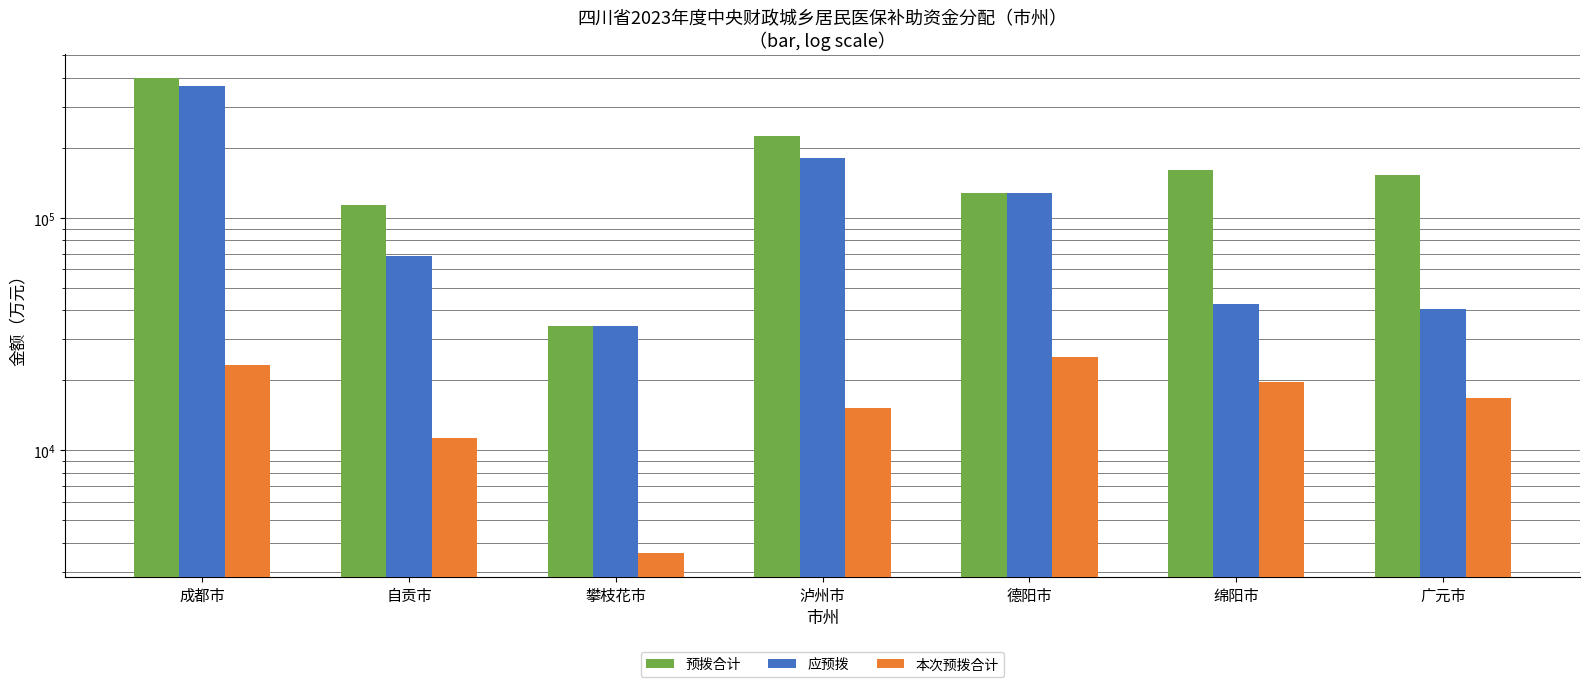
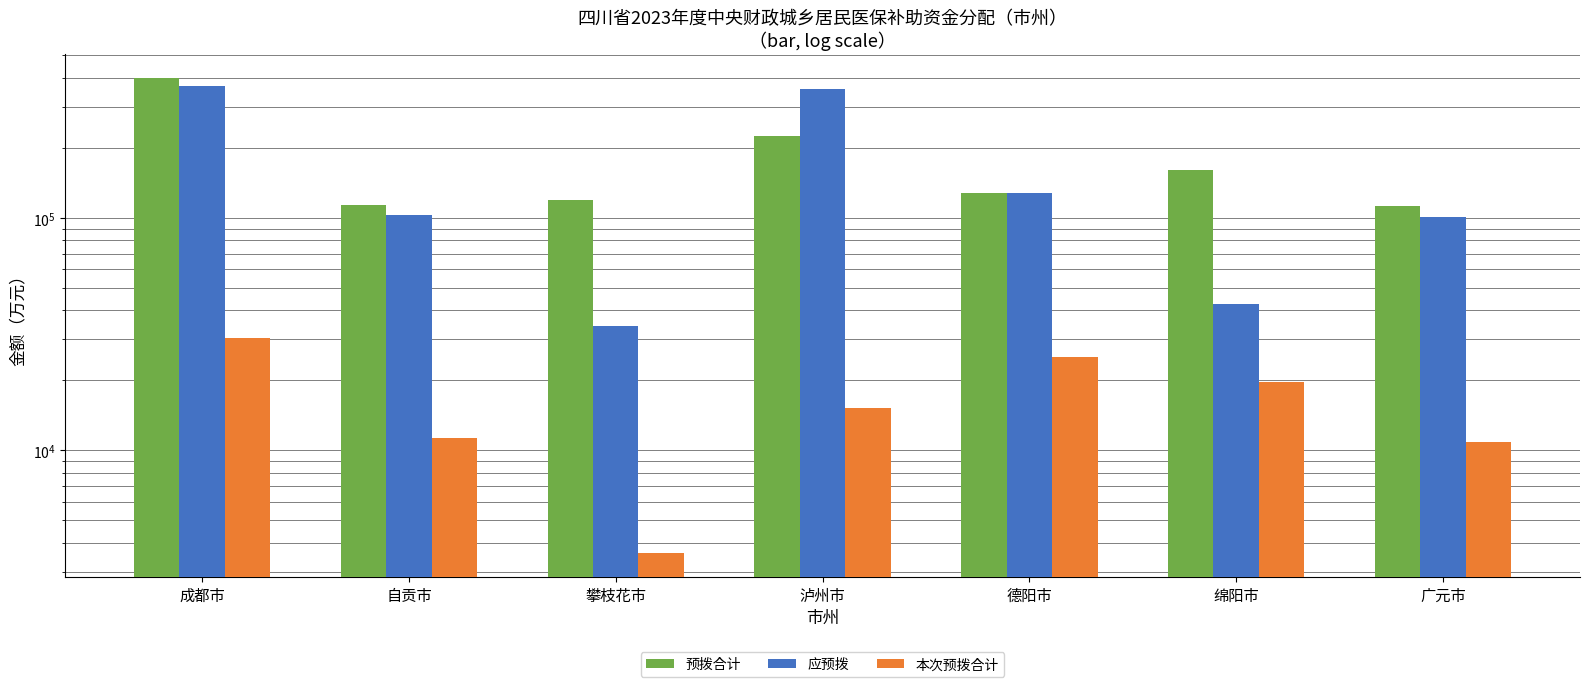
本次预拨合计, 成都市: 23000 -> 31000
应预拨, 自贡市: 68000 -> 100000
预拨合计, 攀枝花市: 34000 -> 120000
应预拨, 泸州市: 180000 -> 360000
预拨合计, 广元市: 150000 -> 110000
应预拨, 广元市: 40000 -> 100000
本次预拨合计, 广元市: 17000 -> 11000
